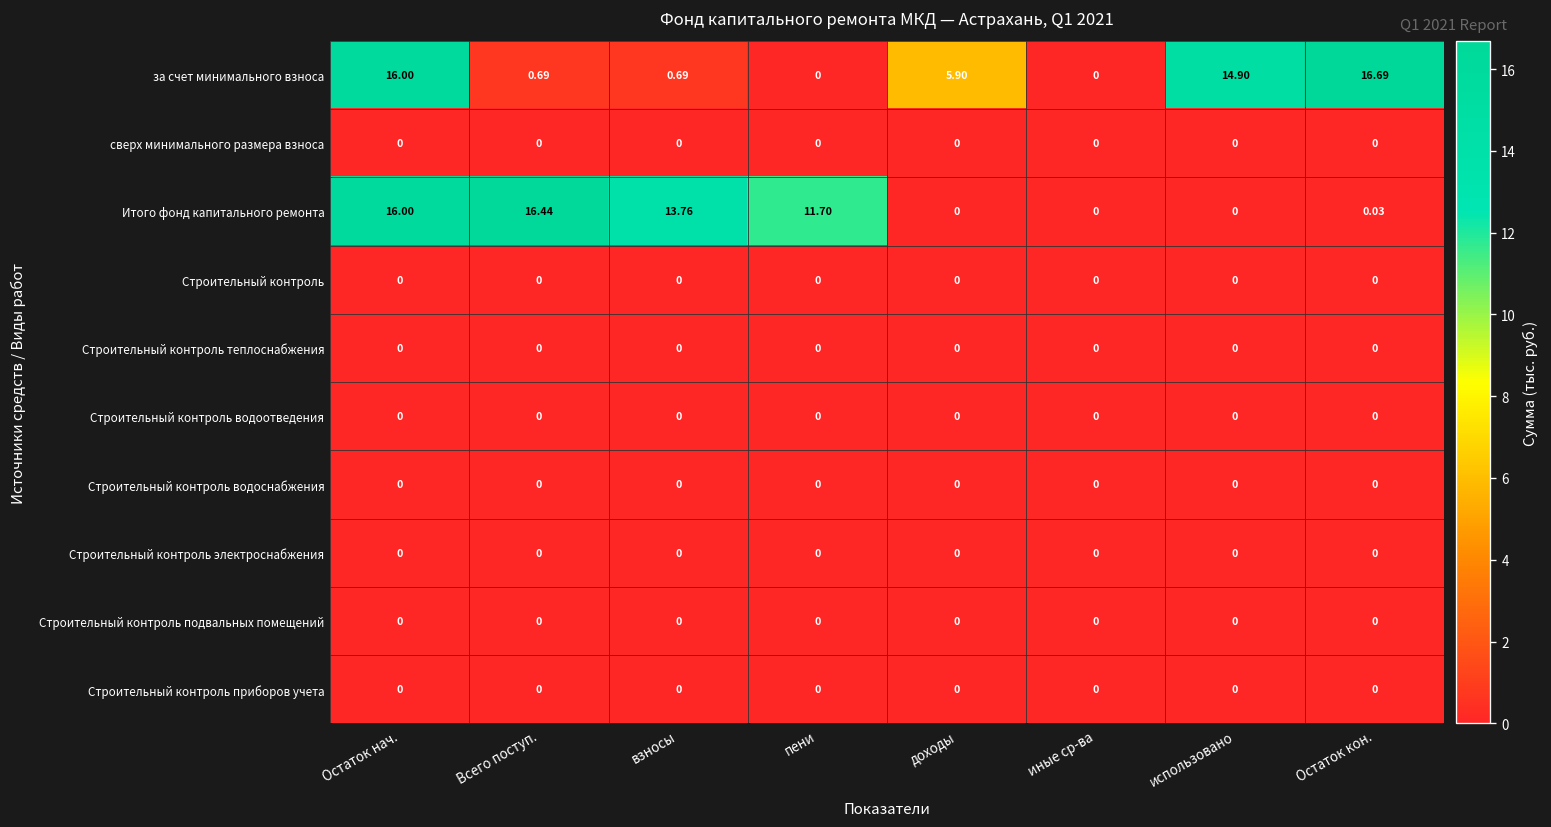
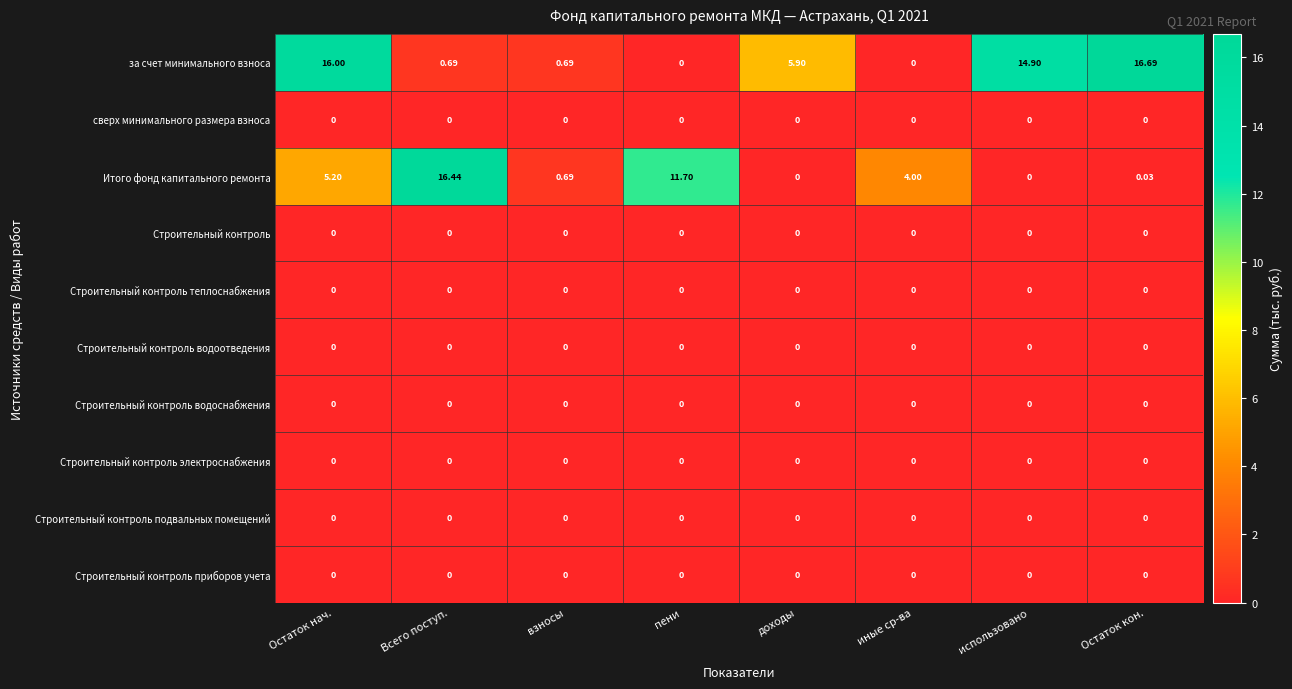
Итого фонд капитального ремонта, Остаток нач.: 16.00 -> 5.20
Итого фонд капитального ремонта, взносы: 13.76 -> 0.69
Итого фонд капитального ремонта, иные ср-ва: 0 -> 4.00
